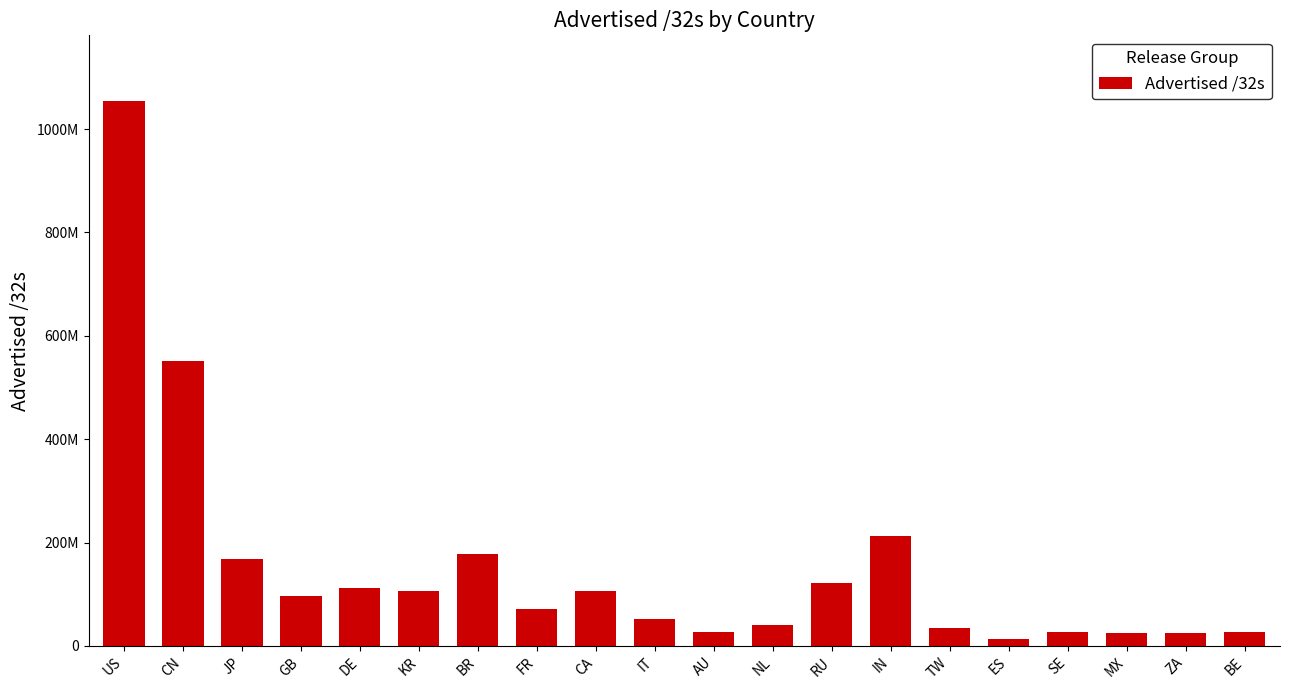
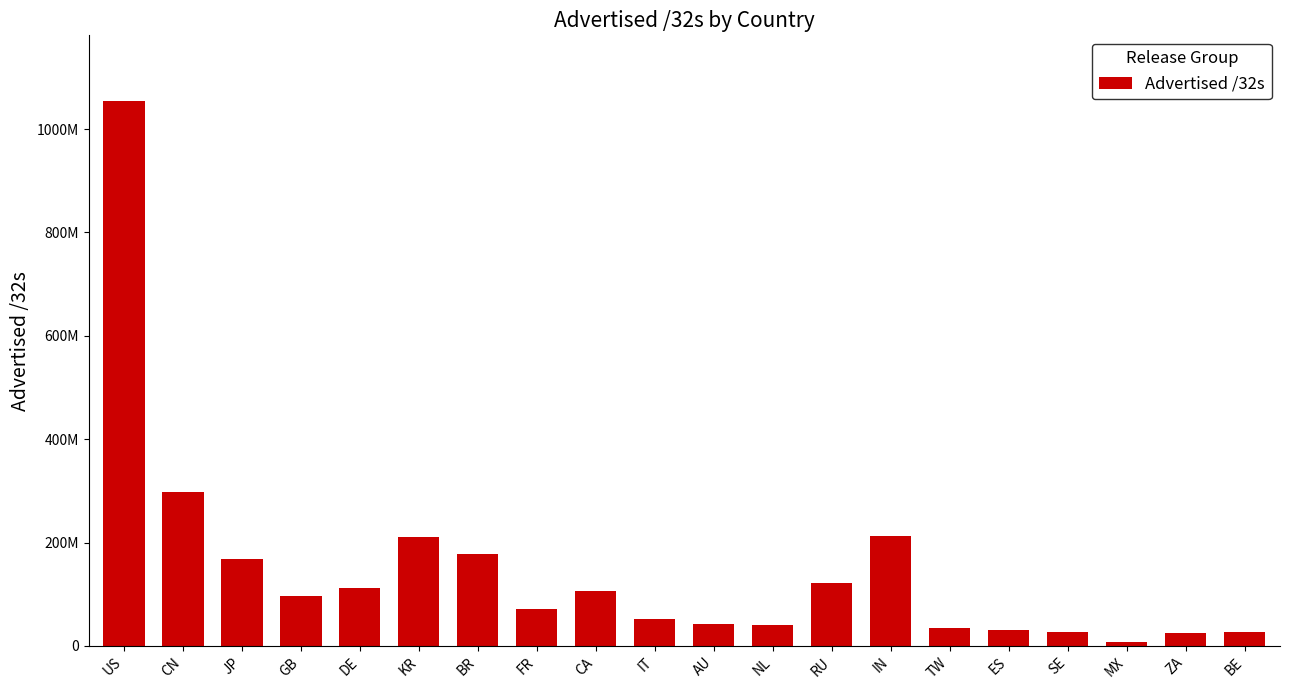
CN: 550000000 -> 300000000
KR: 110000000 -> 210000000
AU: 30000000 -> 40000000
ES: 10000000 -> 30000000
MX: 20000000 -> 10000000
